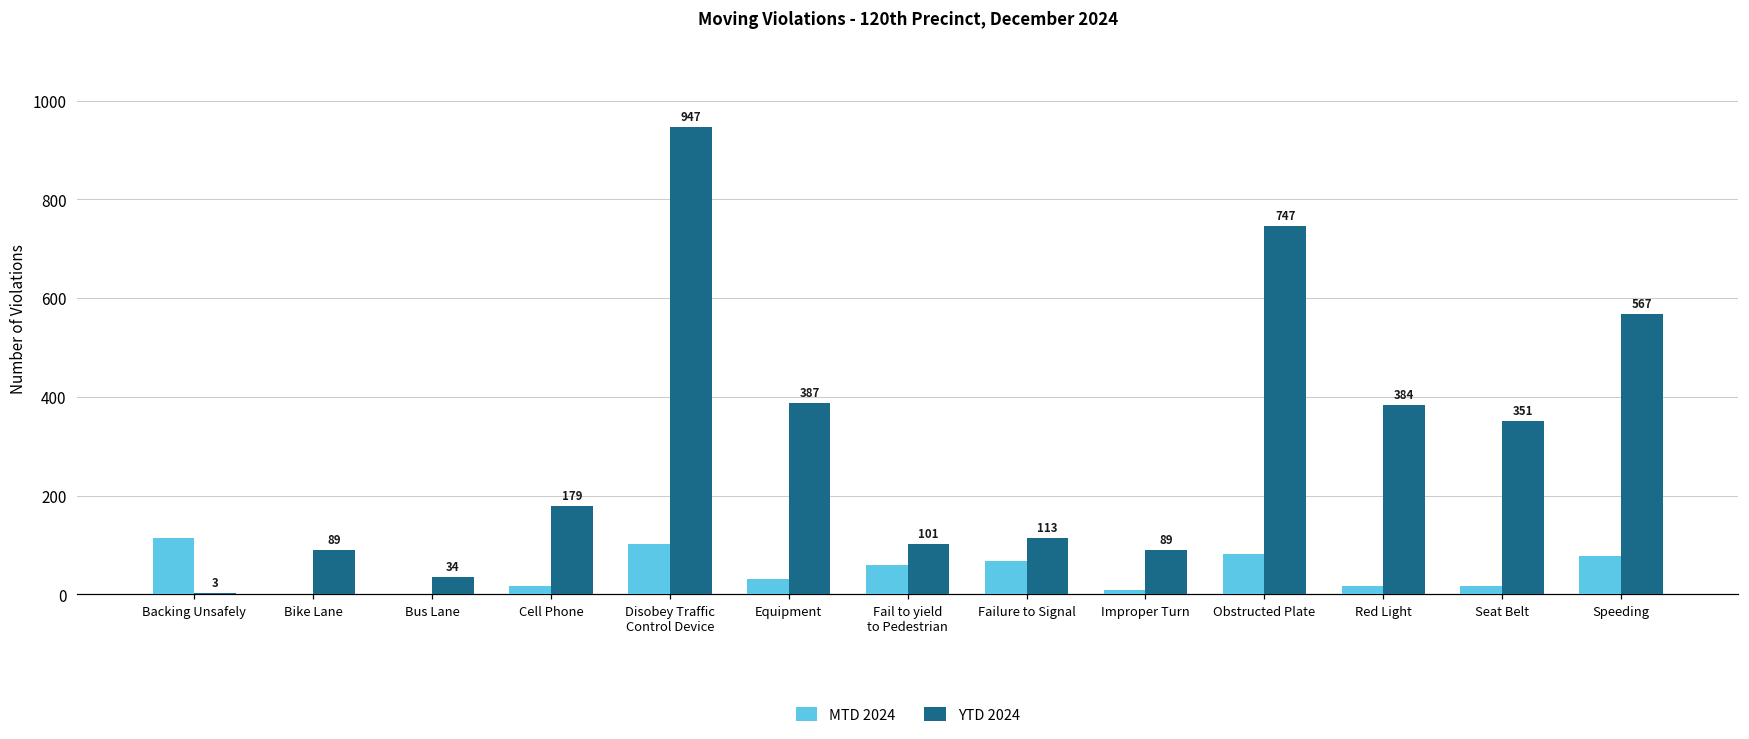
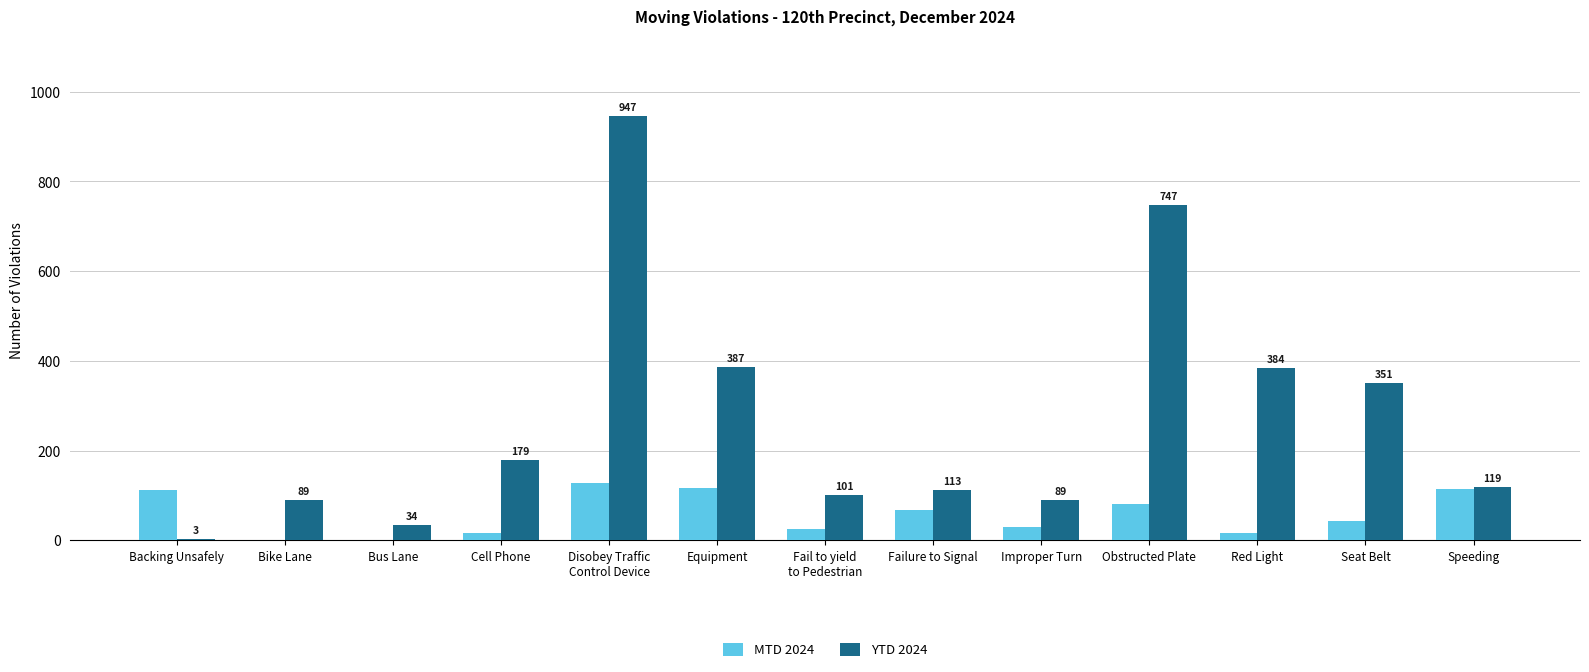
MTD 2024, Disobey Traffic Control Device: 100 -> 130
MTD 2024, Equipment: 30 -> 120
MTD 2024, Fail to yield to Pedestrian: 60 -> 30
MTD 2024, Improper Turn: 10 -> 30
MTD 2024, Seat Belt: 20 -> 40
MTD 2024, Speeding: 80 -> 110
YTD 2024, Speeding: 567 -> 119
